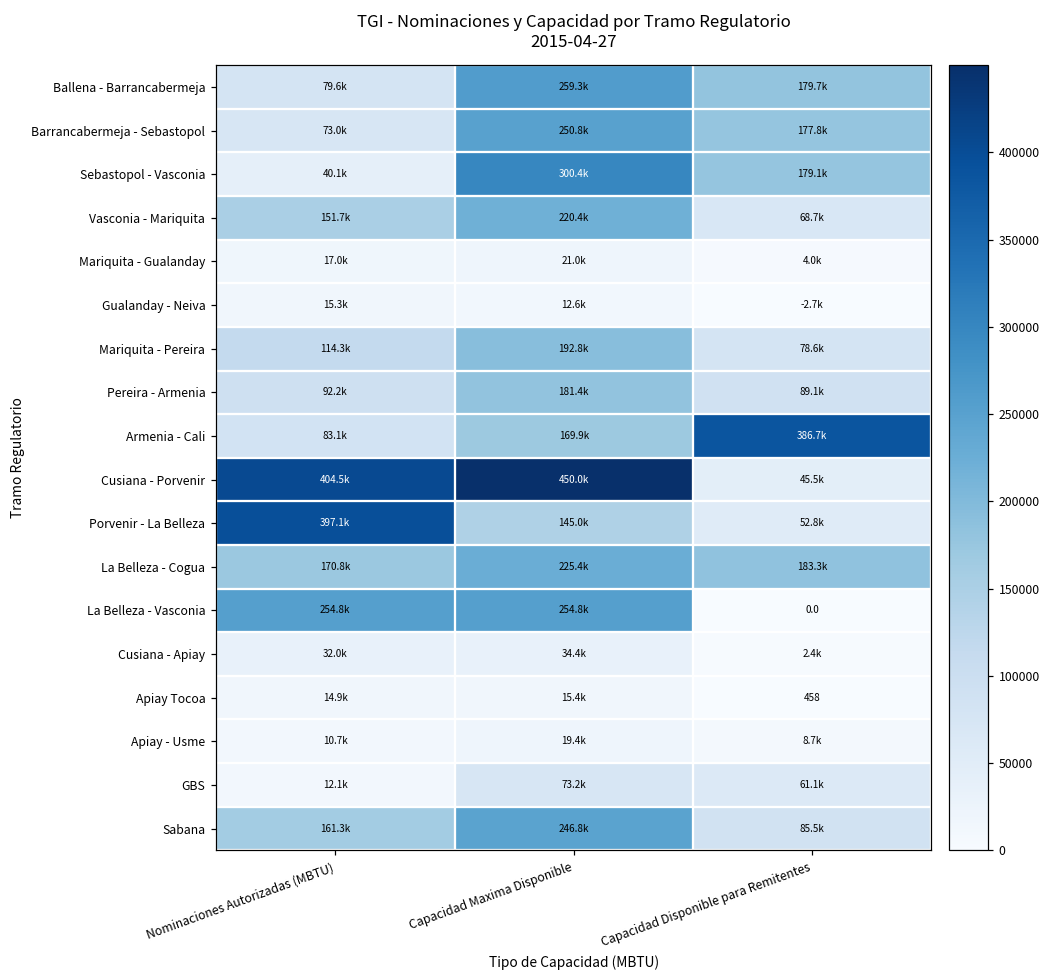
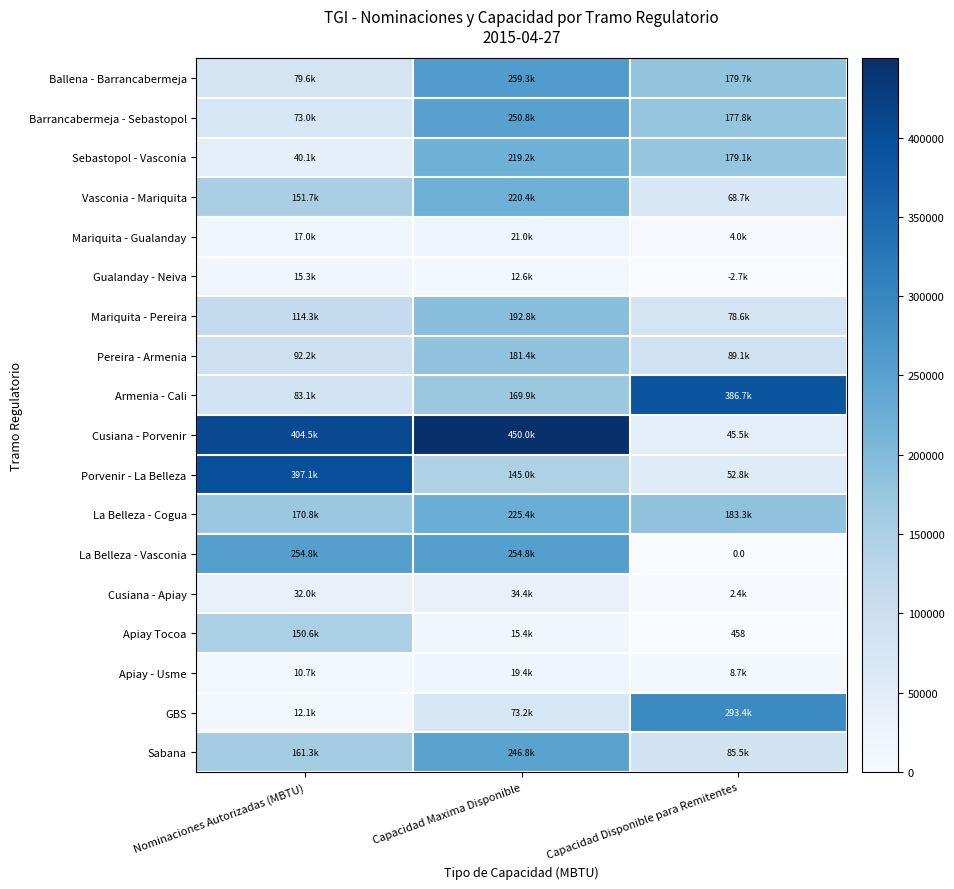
Sebastopol - Vasconia, Capacidad Maxima Disponible: 300.4k -> 219.2k
Apiay Tocoa, Nominaciones Autorizadas (MBTU): 14.9k -> 150.6k
GBS, Capacidad Disponible para Remitentes: 61.1k -> 293.4k
